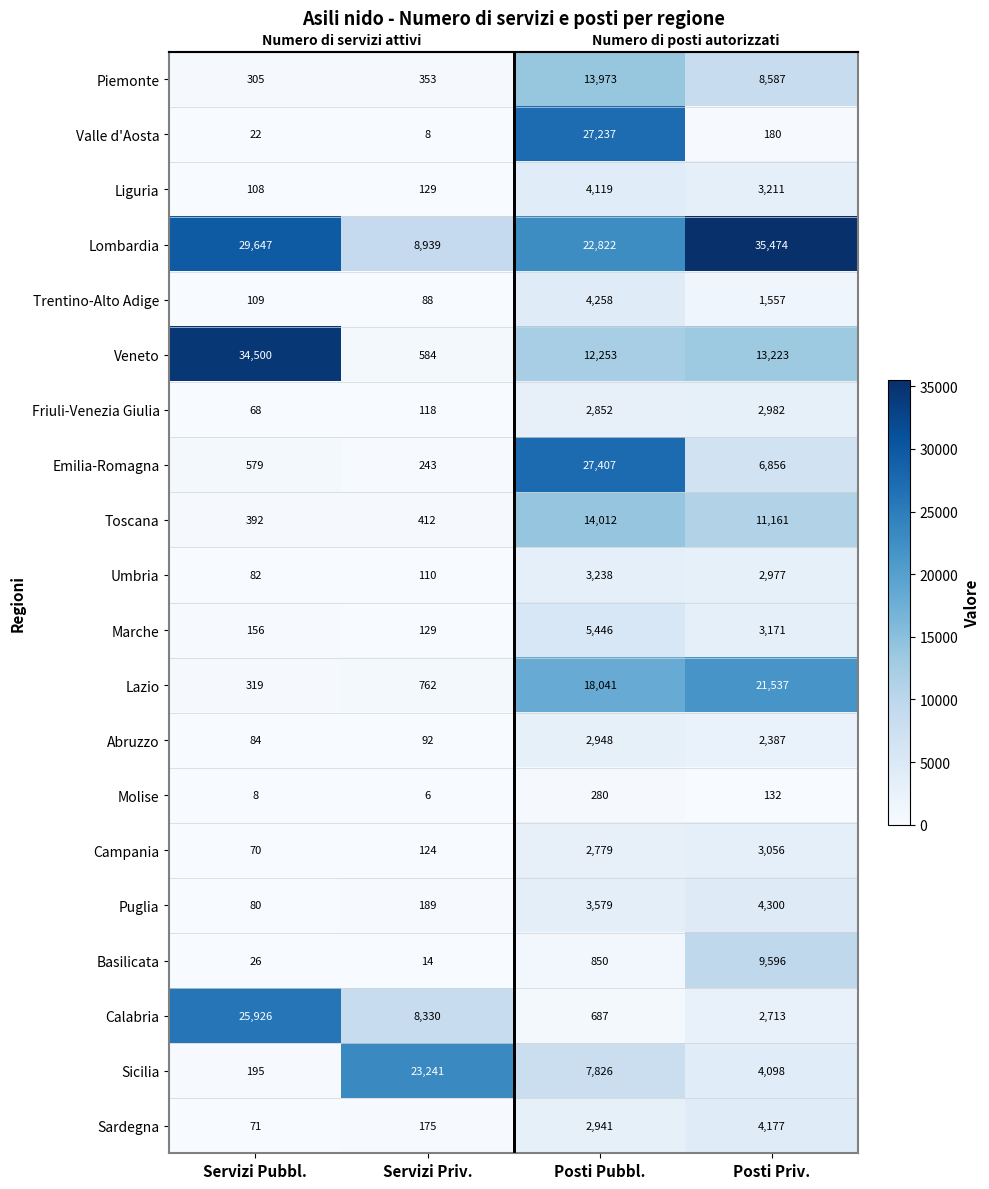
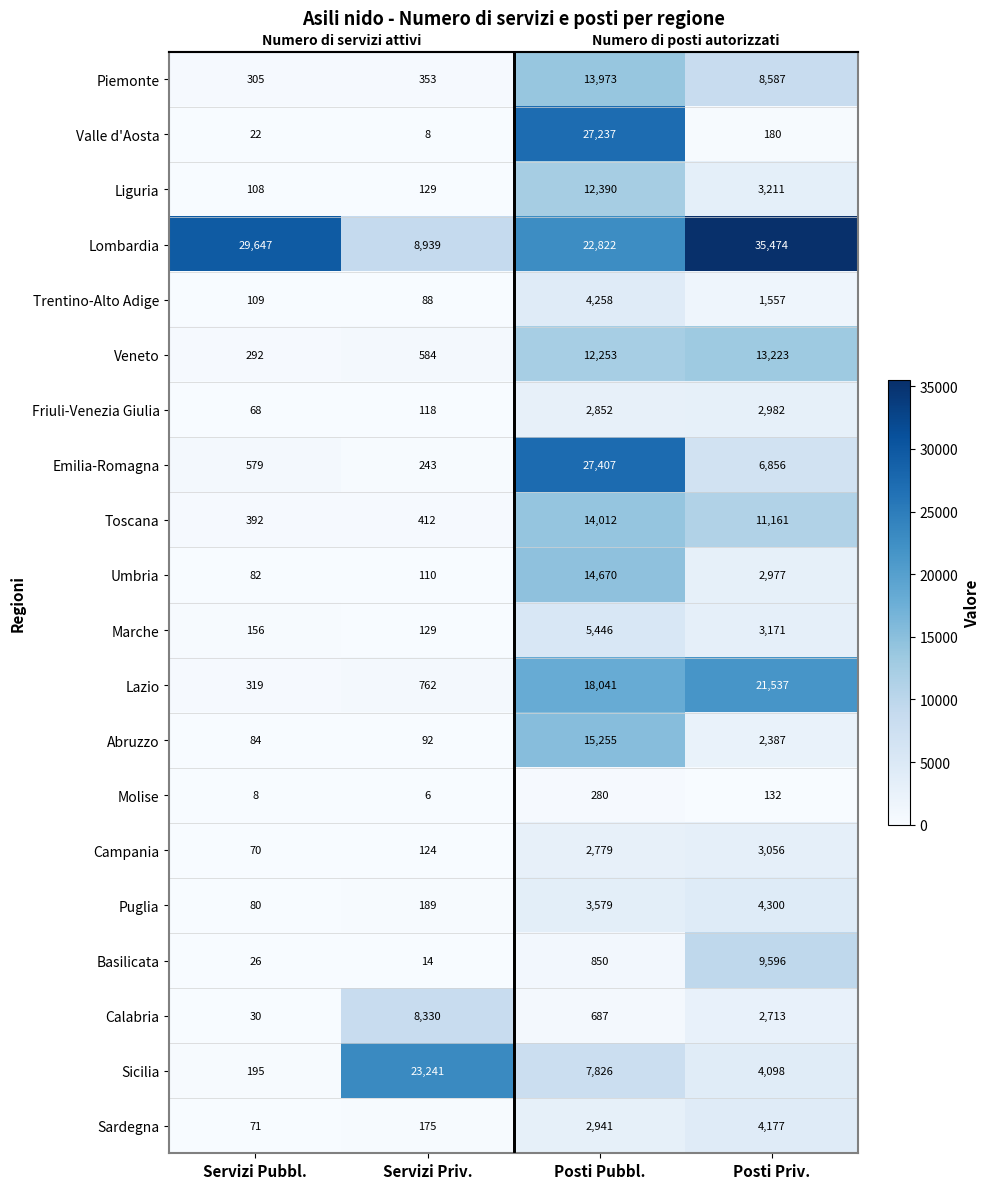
Liguria, Posti Pubbl.: 4,119 -> 12,390
Veneto, Servizi Pubbl.: 34,500 -> 292
Umbria, Posti Pubbl.: 3,238 -> 14,670
Abruzzo, Posti Pubbl.: 2,948 -> 15,255
Calabria, Servizi Pubbl.: 25,926 -> 30
